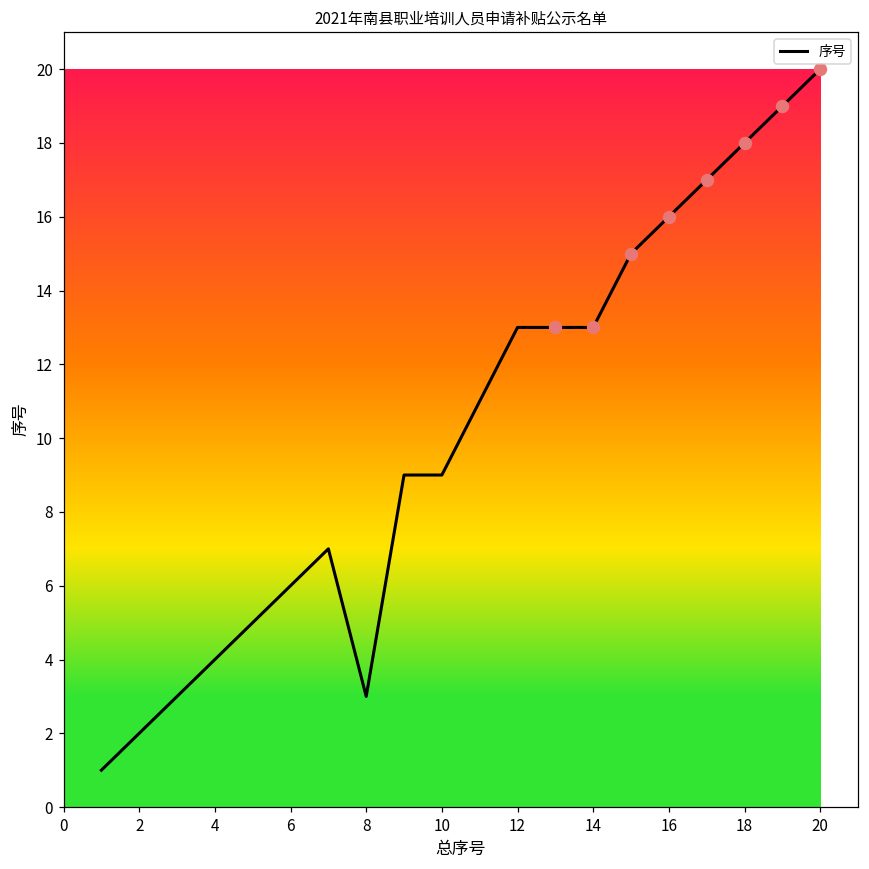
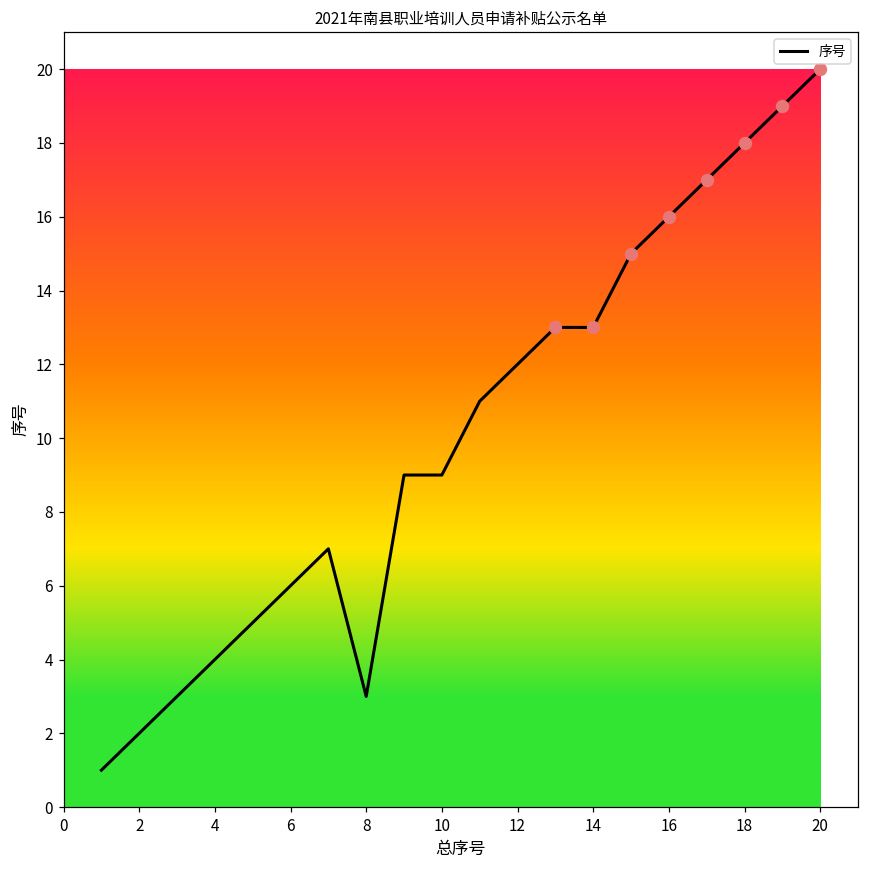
序号, 12: 13 -> 12
